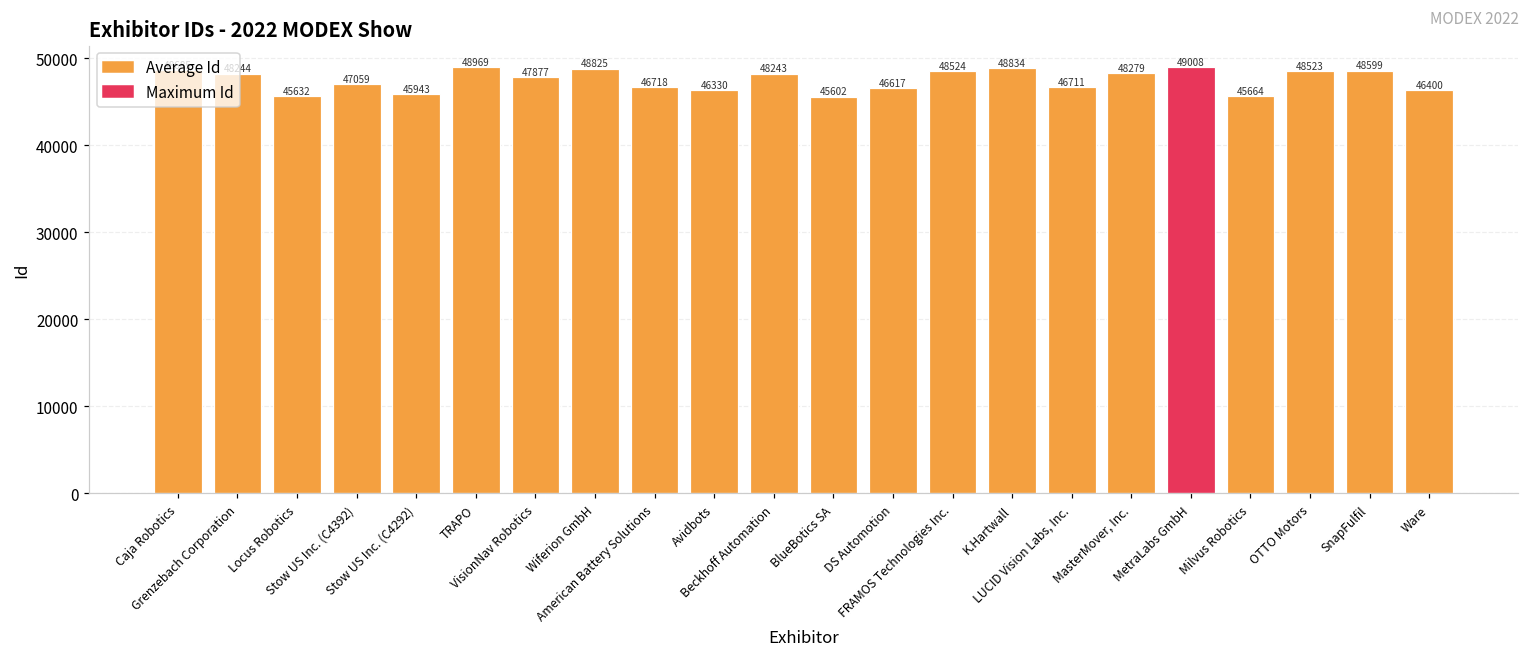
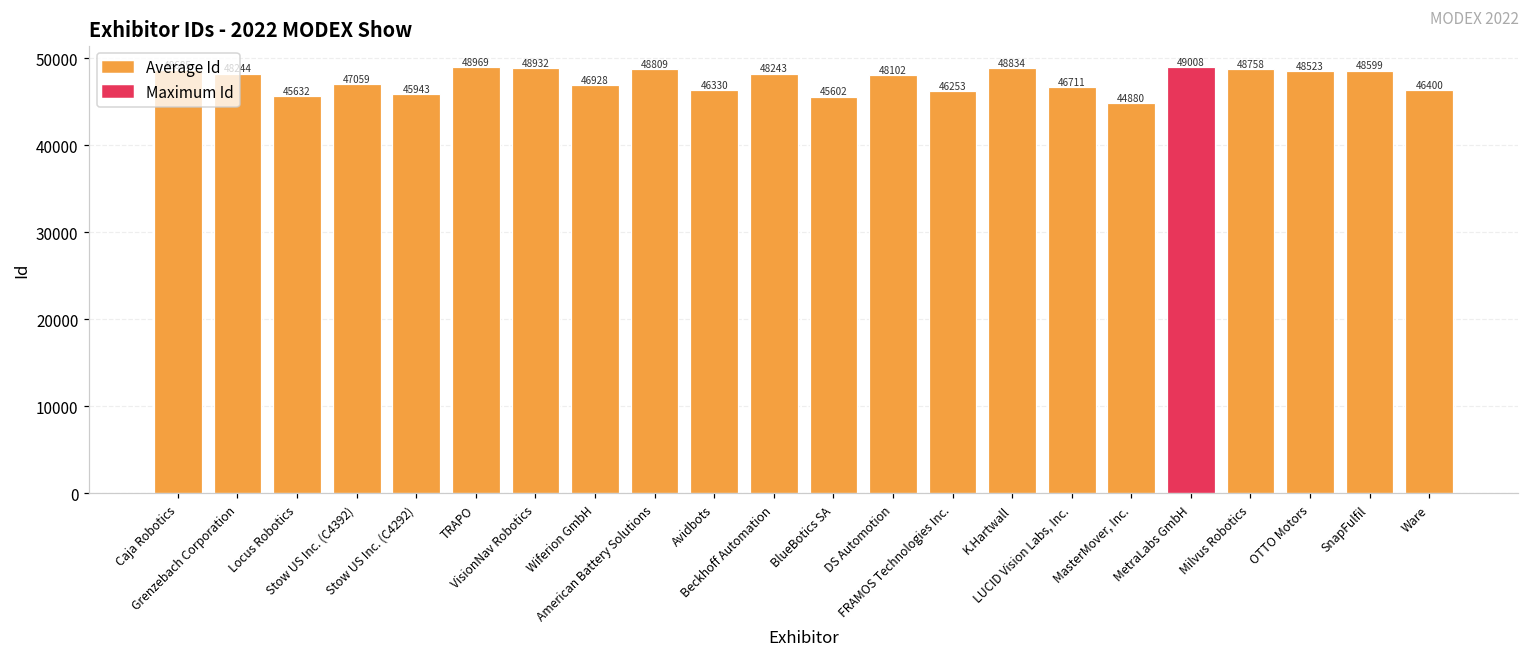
VisionNav Robotics: 47877 -> 48932
Wiferion GmbH: 48825 -> 46928
American Battery Solutions: 46718 -> 48809
DS Automotion: 46617 -> 48102
FRAMOS Technologies Inc.: 48524 -> 46253
MasterMover, Inc.: 48279 -> 44880
Milvus Robotics: 45664 -> 48758
